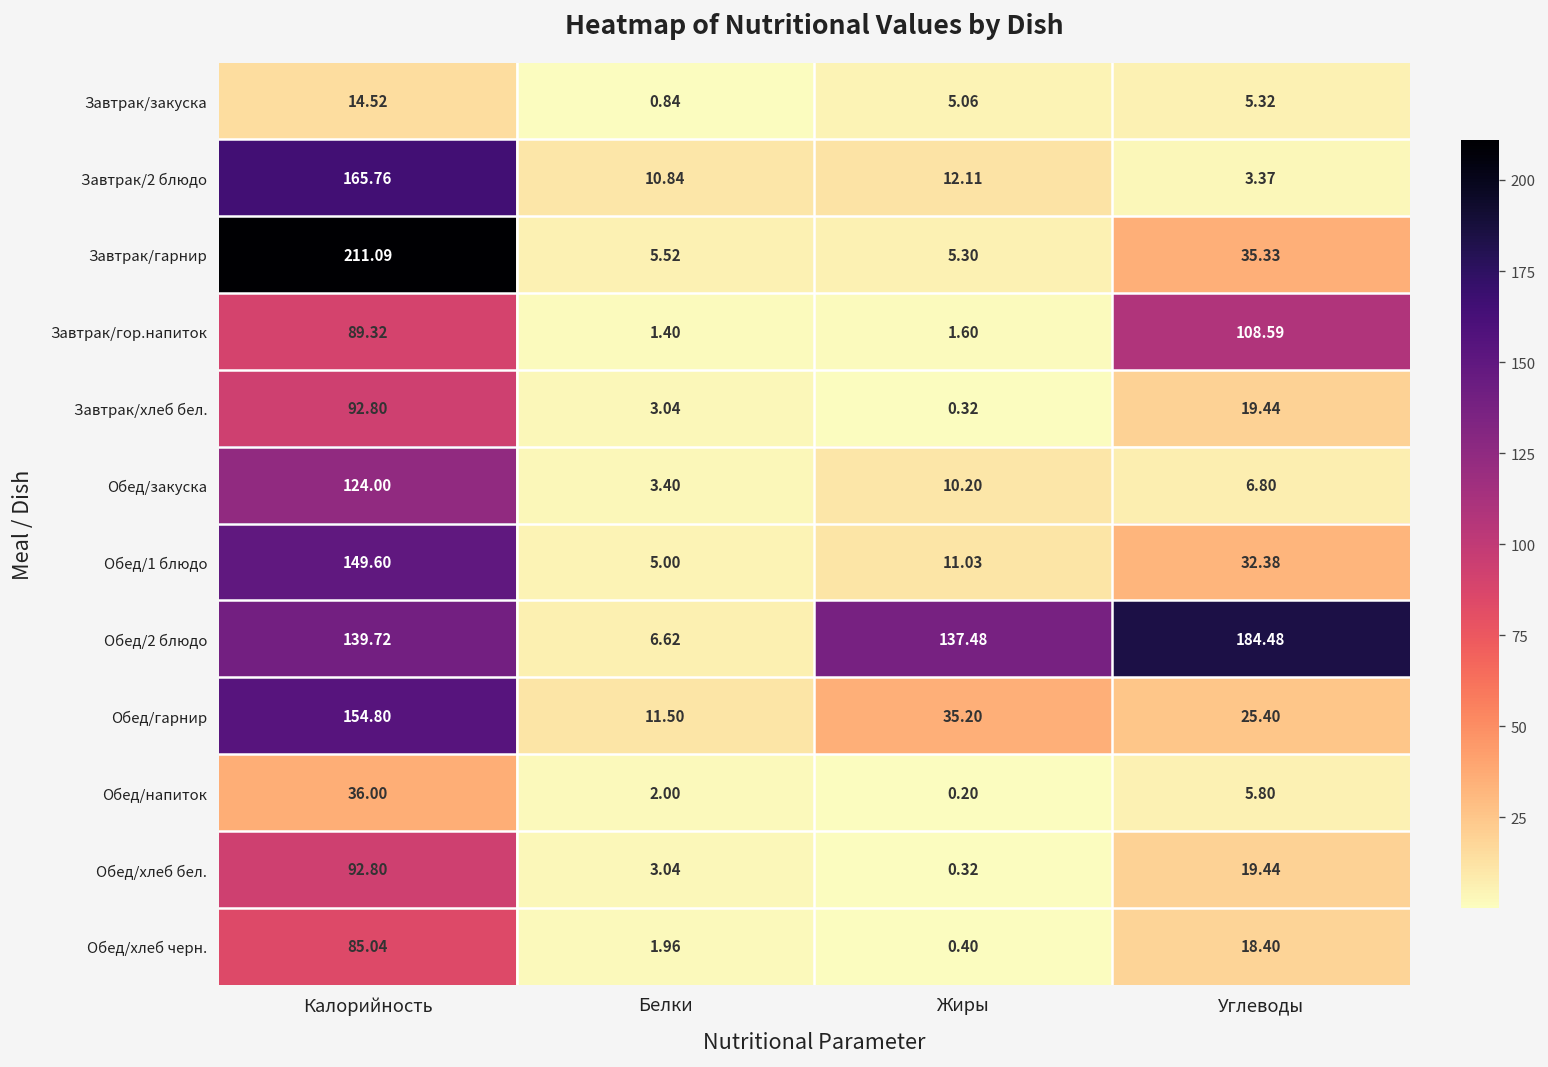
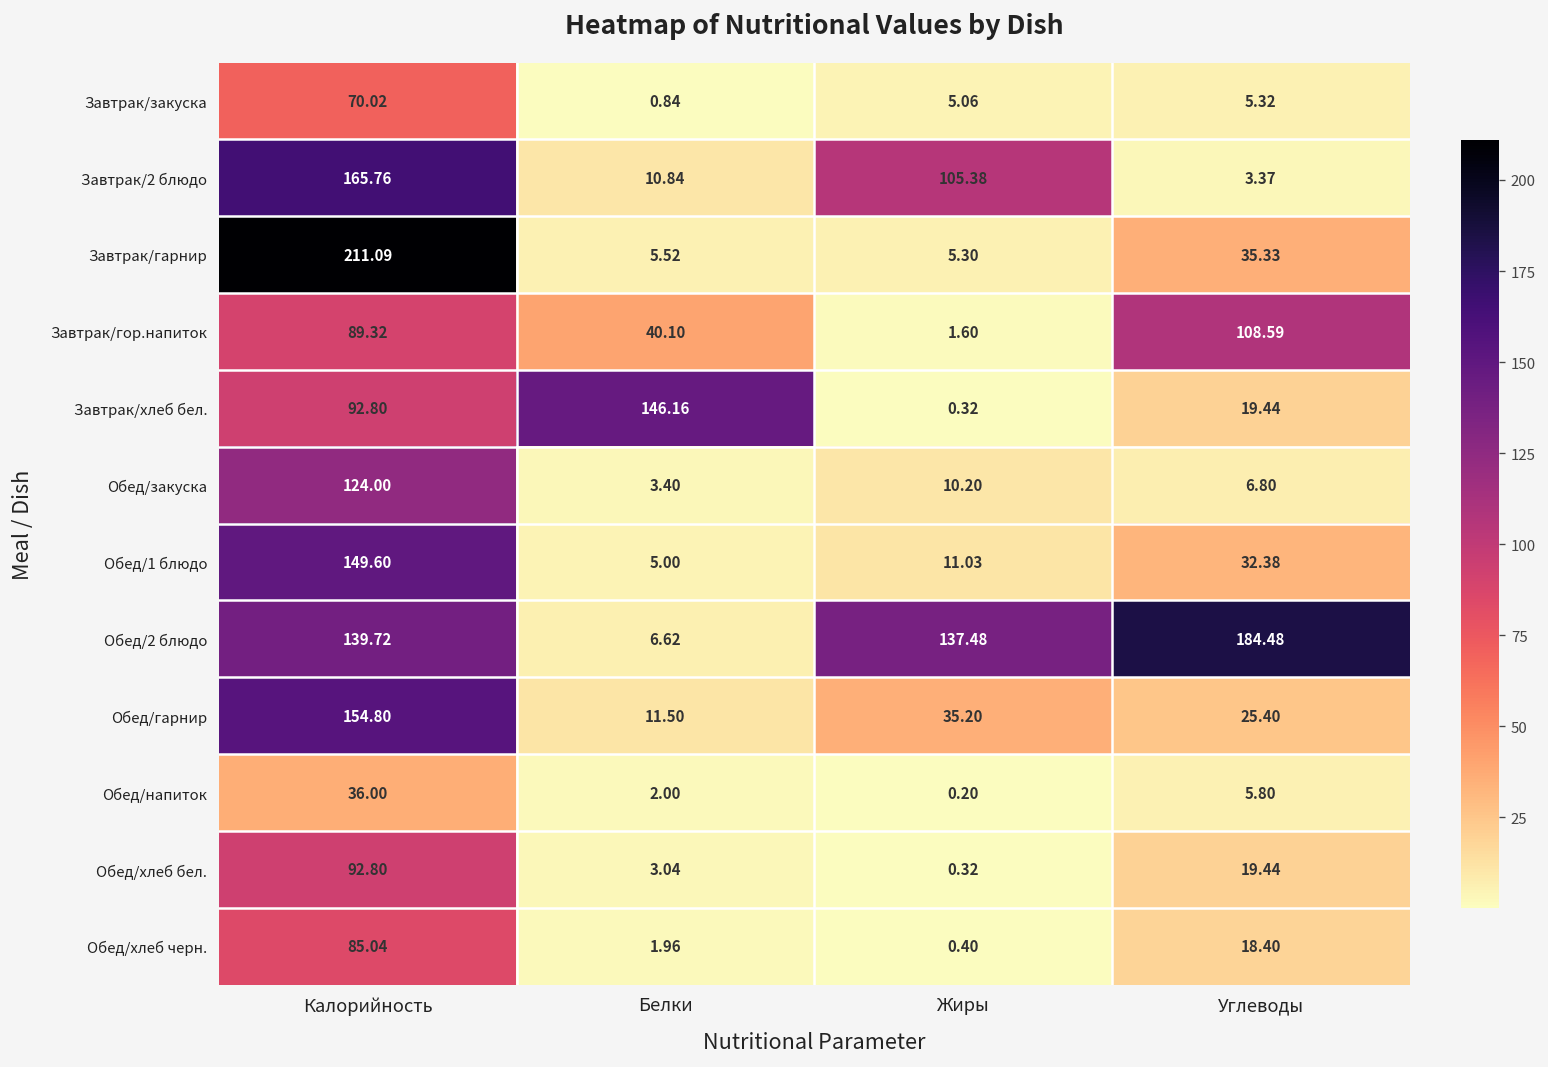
Завтрак/закуска, Калорийность: 14.52 -> 70.02
Завтрак/2 блюдо, Жиры: 12.11 -> 105.38
Завтрак/гор.напиток, Белки: 1.40 -> 40.10
Завтрак/хлеб бел., Белки: 3.04 -> 146.16
